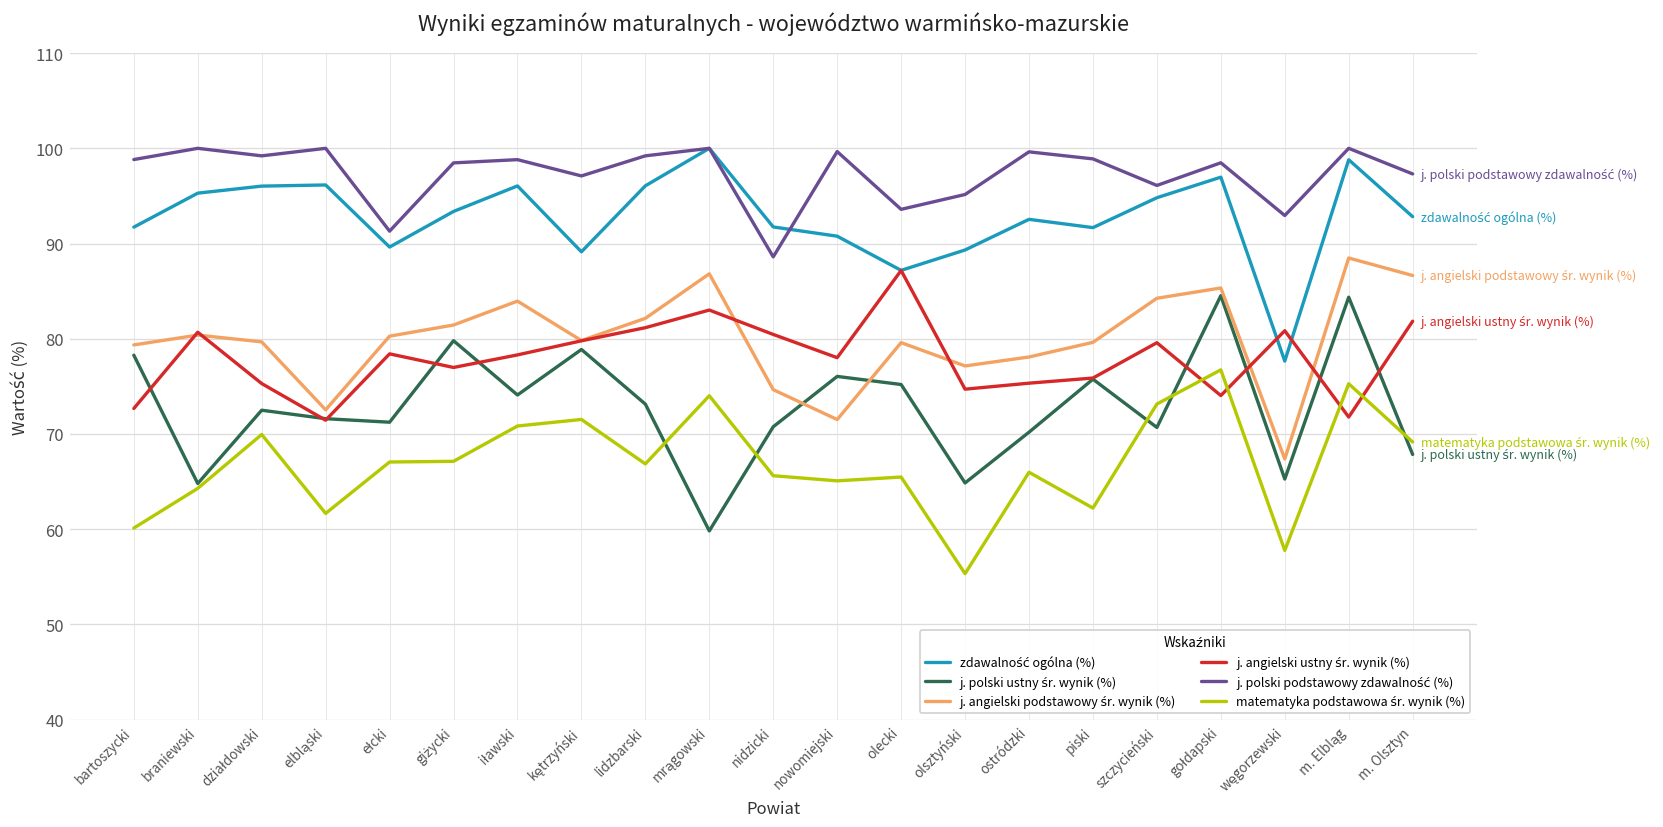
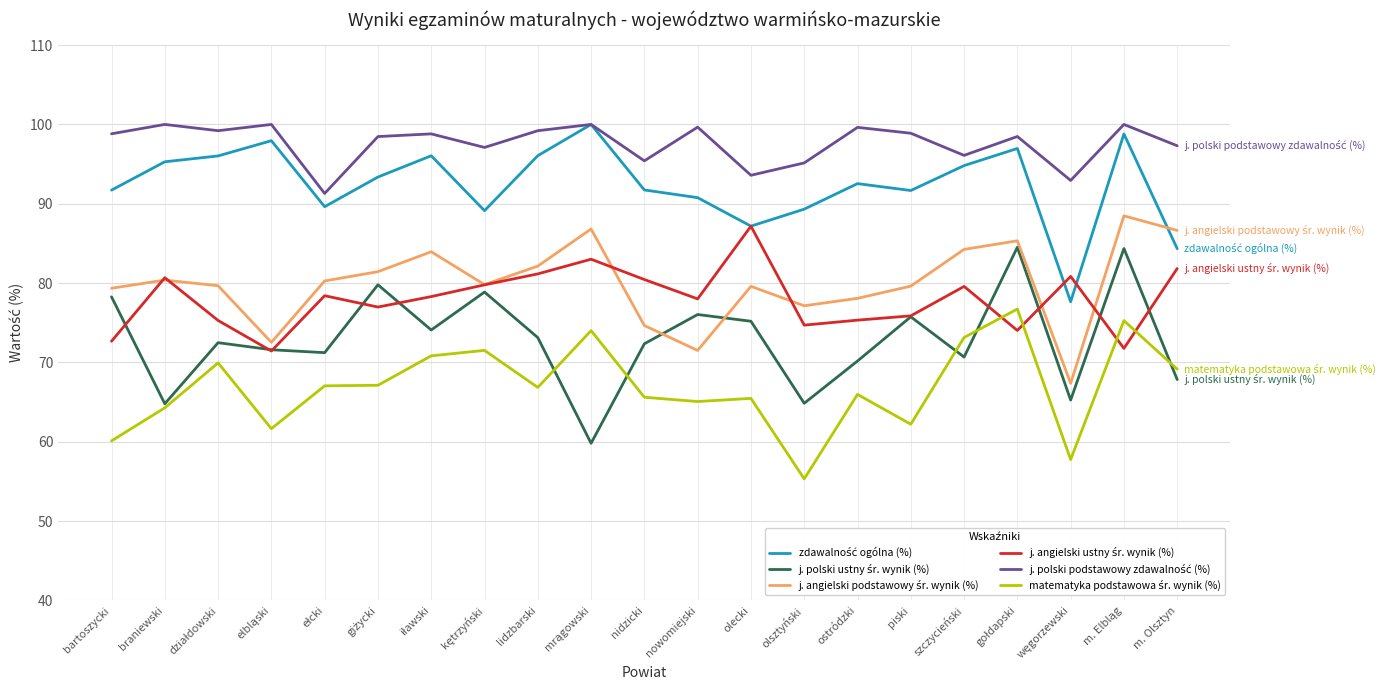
zdawalność ogólna (%), elbląski: 96 -> 98
j. polski ustny śr. wynik (%), nidzicki: 71 -> 72
j. polski podstawowy zdawalność (%), nidzicki: 89 -> 95
zdawalność ogólna (%), m. Olsztyn: 93 -> 84
